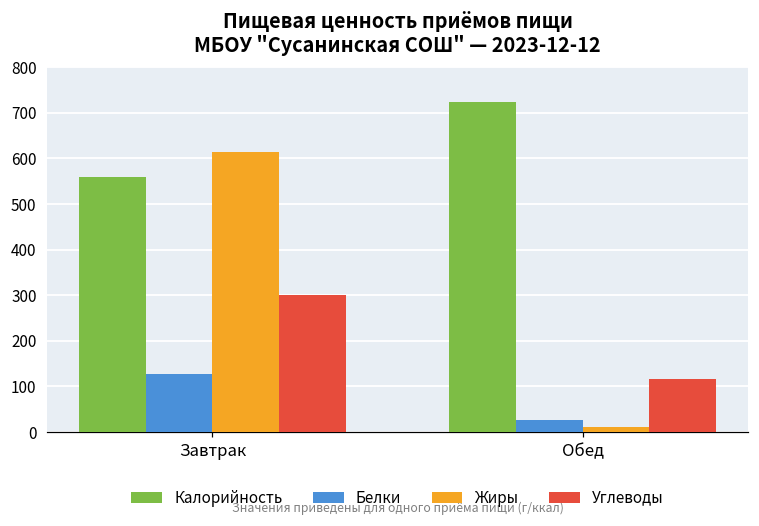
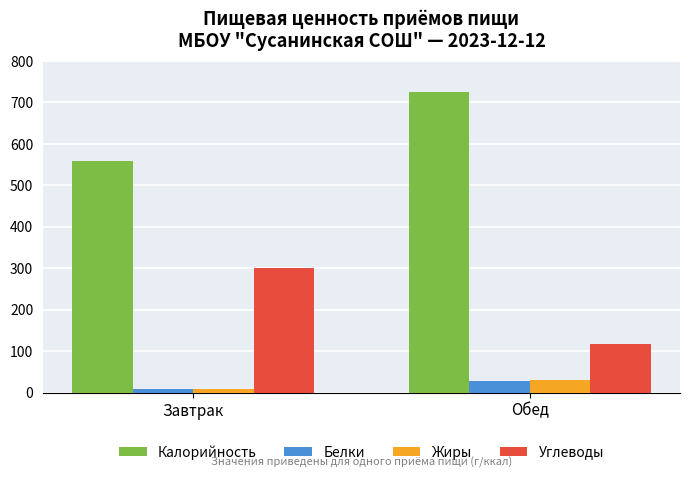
Белки, Завтрак: 130 -> 10
Жиры, Завтрак: 610 -> 10
Жиры, Обед: 10 -> 30
